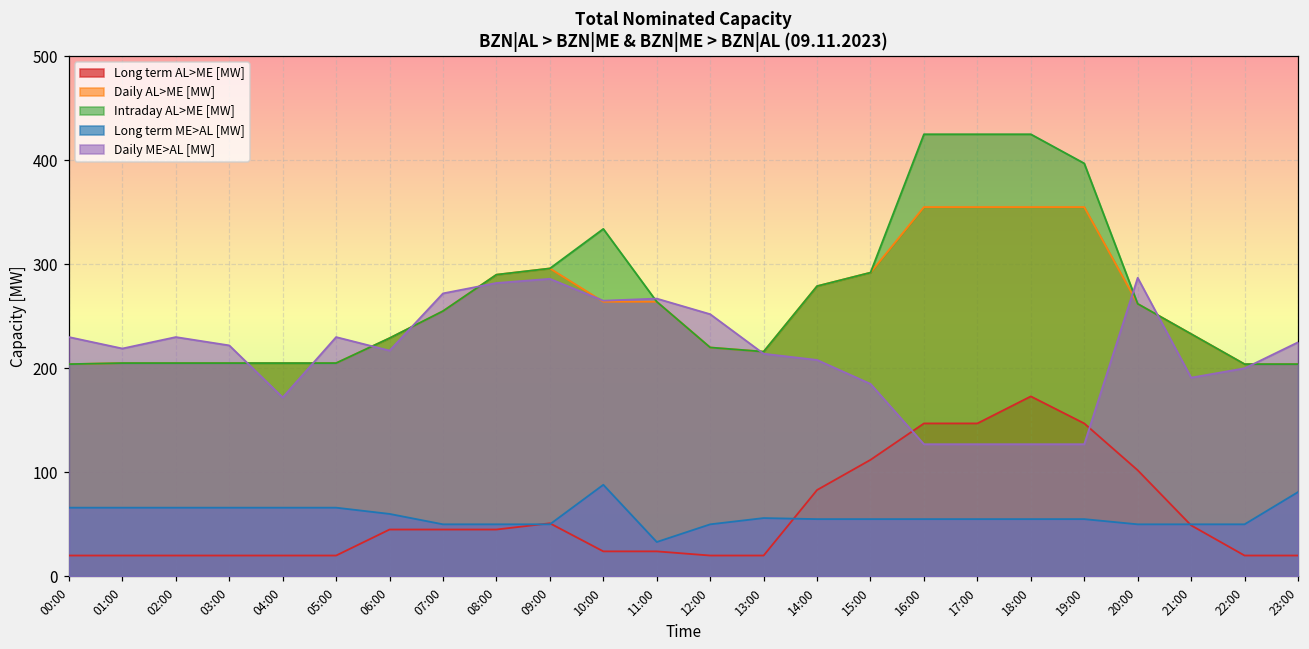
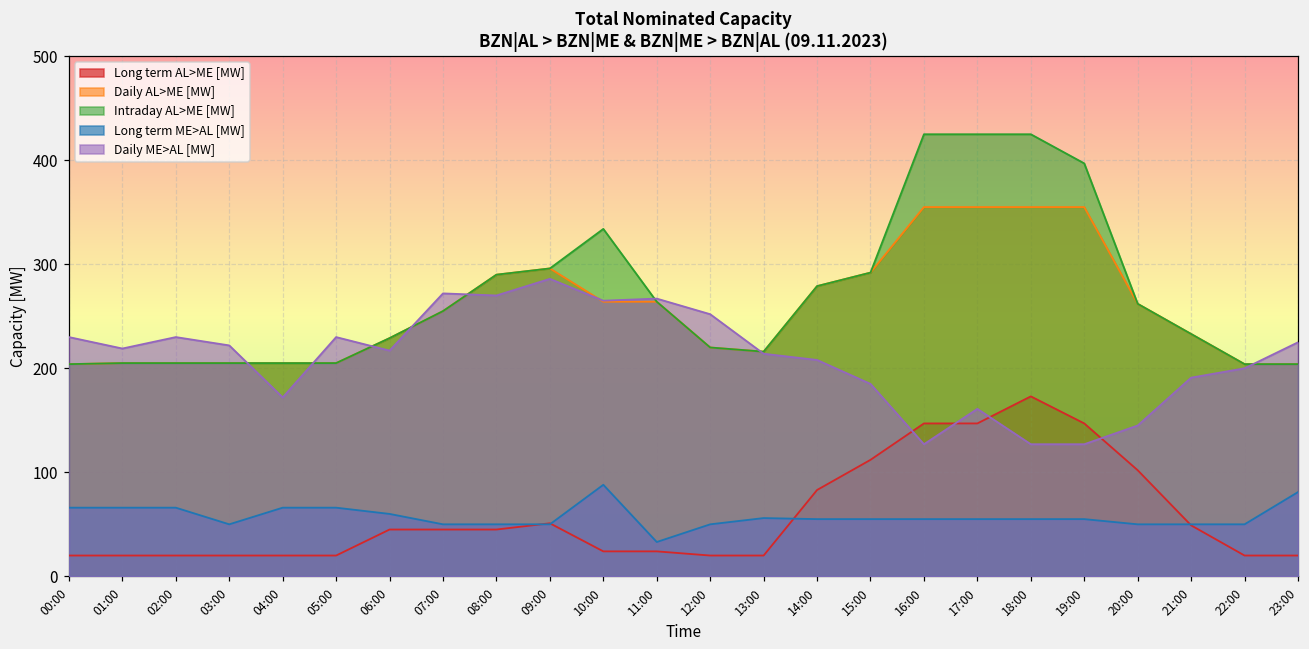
Long term ME>AL [MW], 03:00: 70 -> 50
Daily ME>AL [MW], 08:00: 280 -> 270
Daily ME>AL [MW], 17:00: 130 -> 160
Daily ME>AL [MW], 20:00: 290 -> 150
